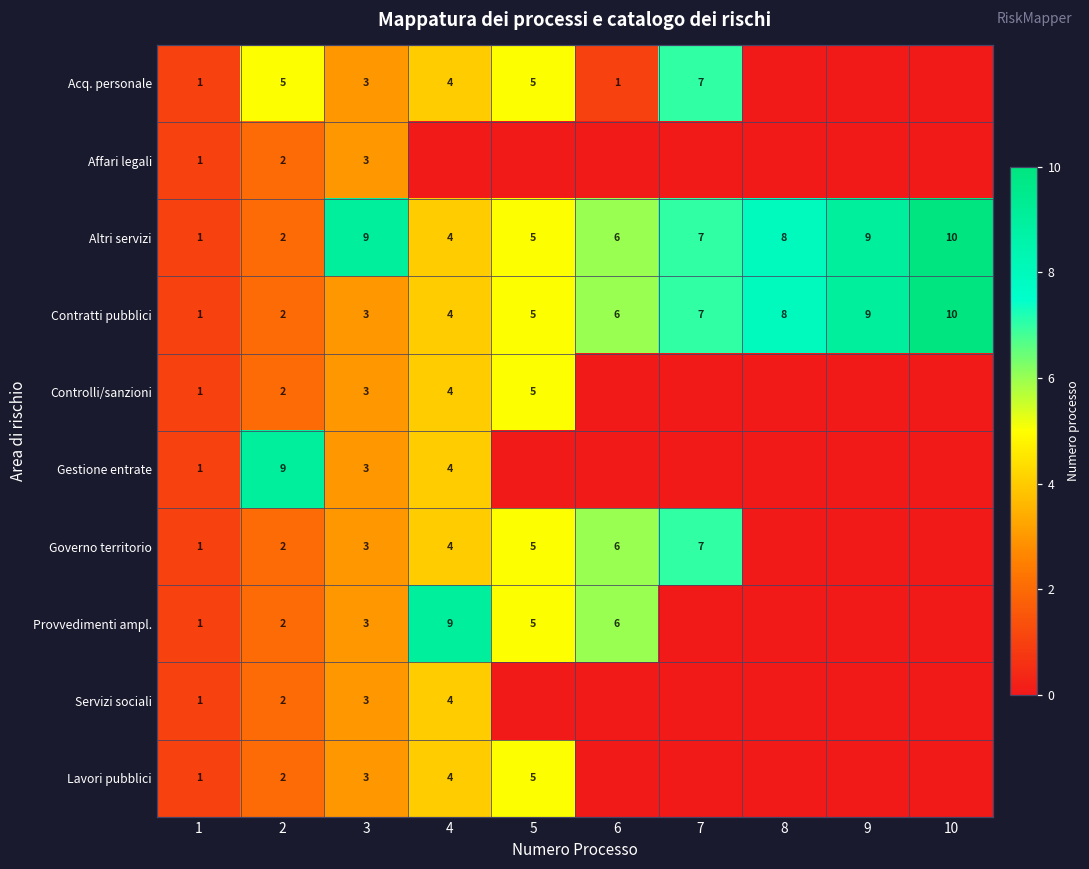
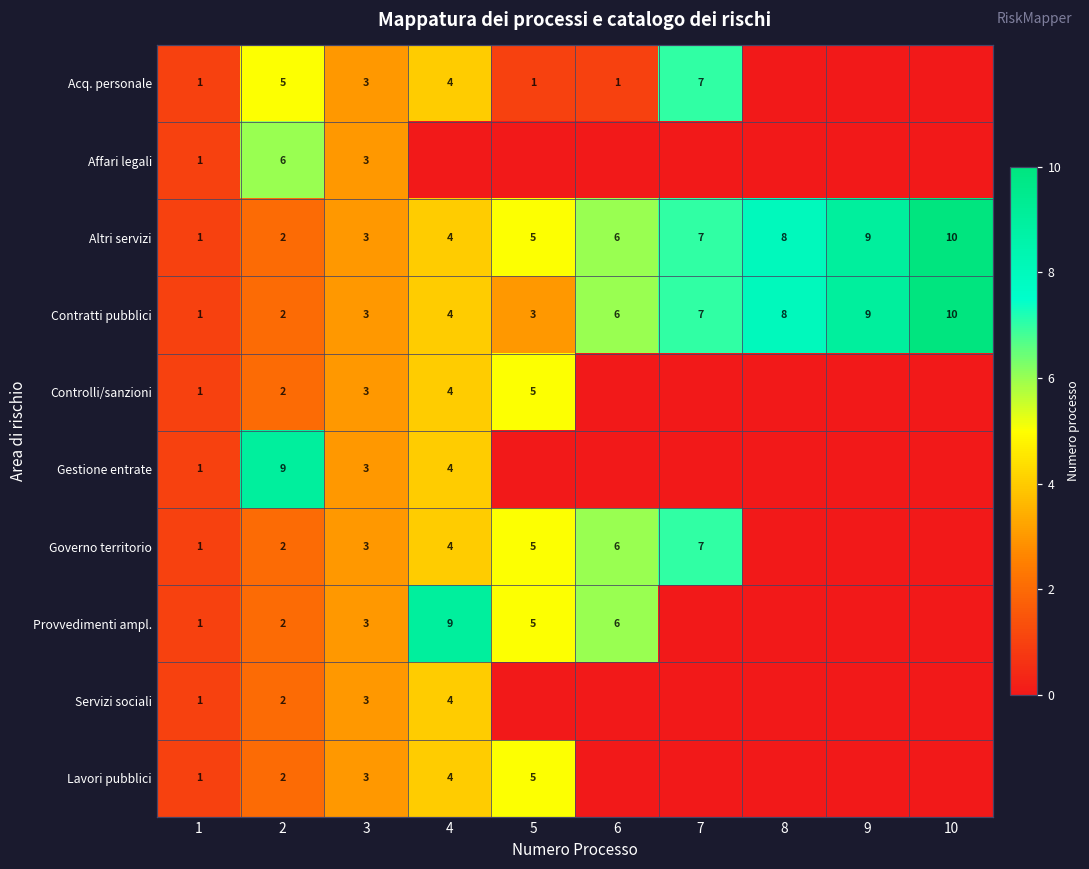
Acq. personale, 5: 5 -> 1
Affari legali, 2: 2 -> 6
Altri servizi, 3: 9 -> 3
Contratti pubblici, 5: 5 -> 3
